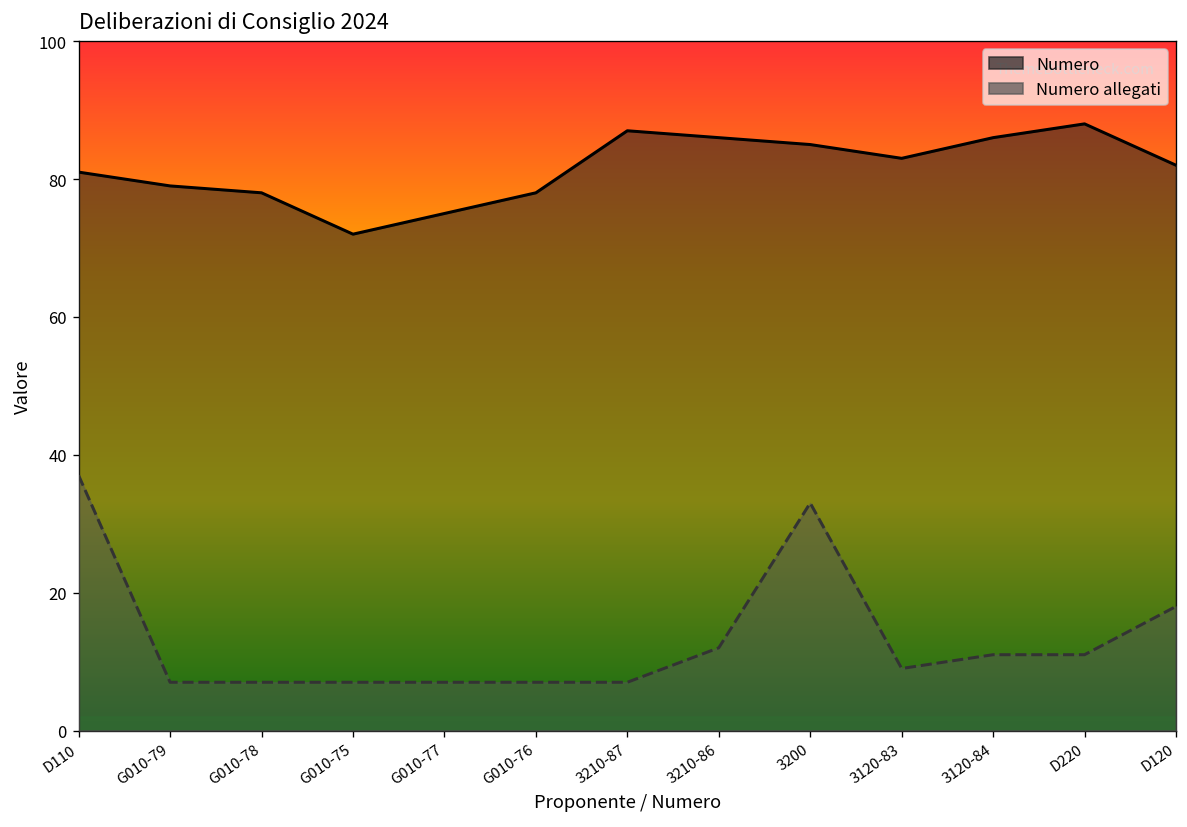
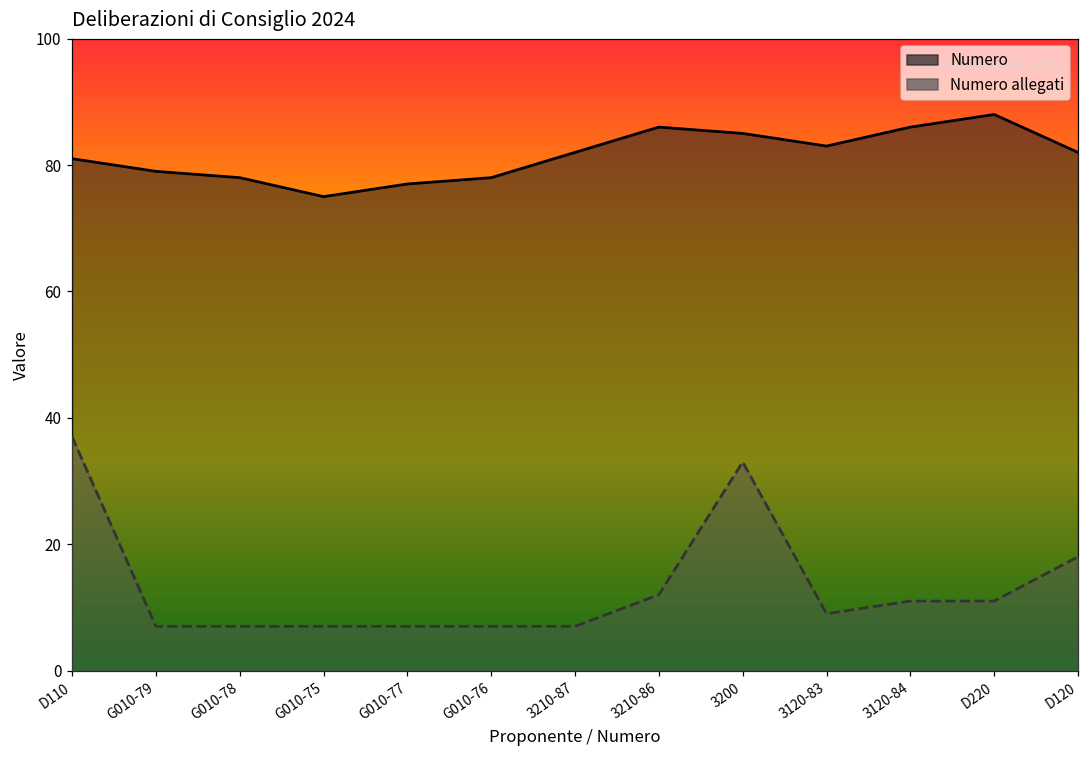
Numero, G010-75: 72 -> 75
Numero, G010-77: 75 -> 77
Numero, 3210-87: 87 -> 82
